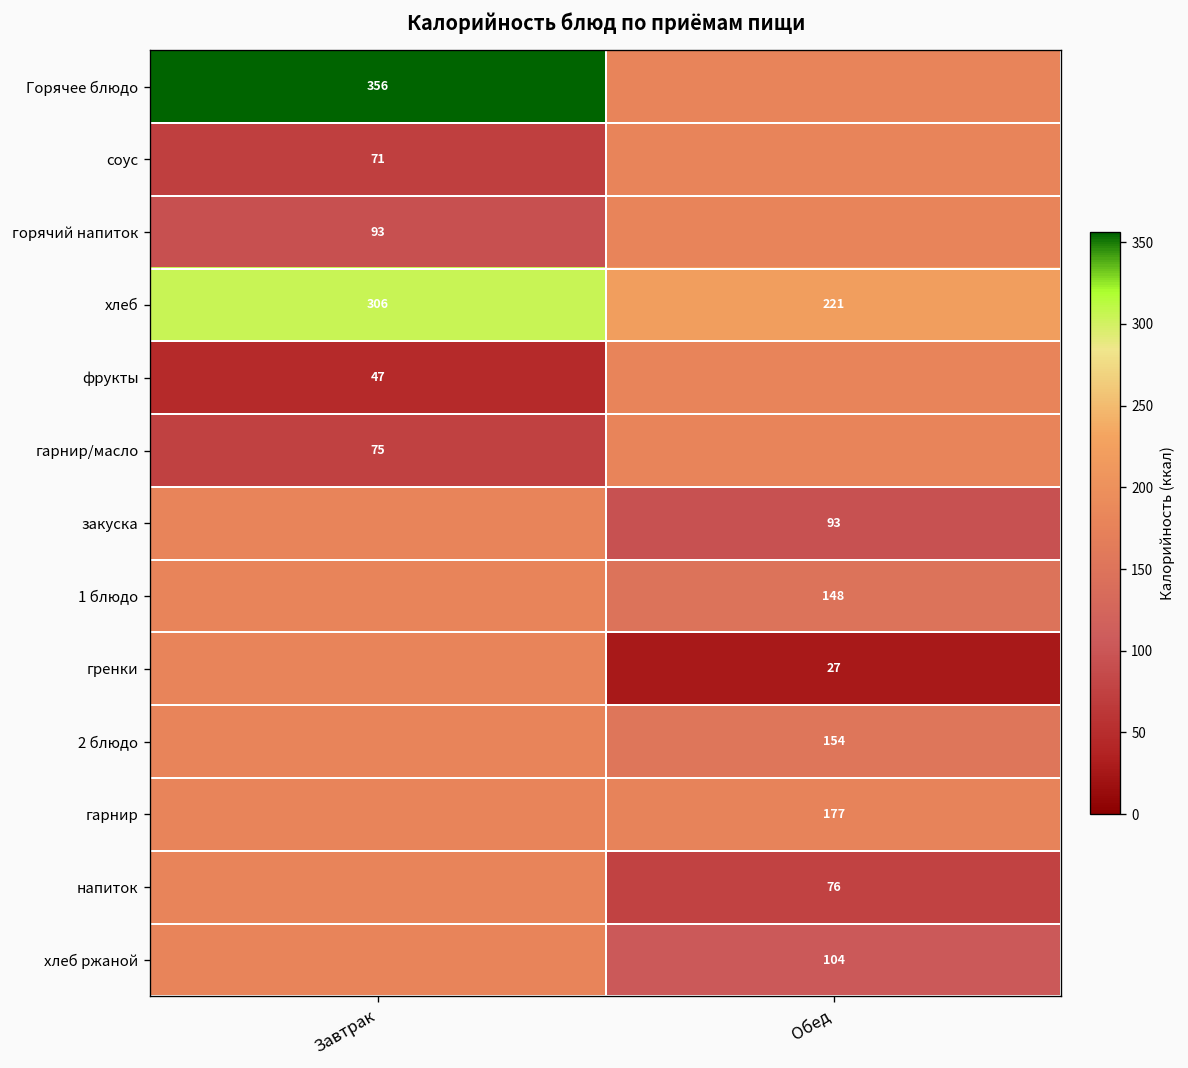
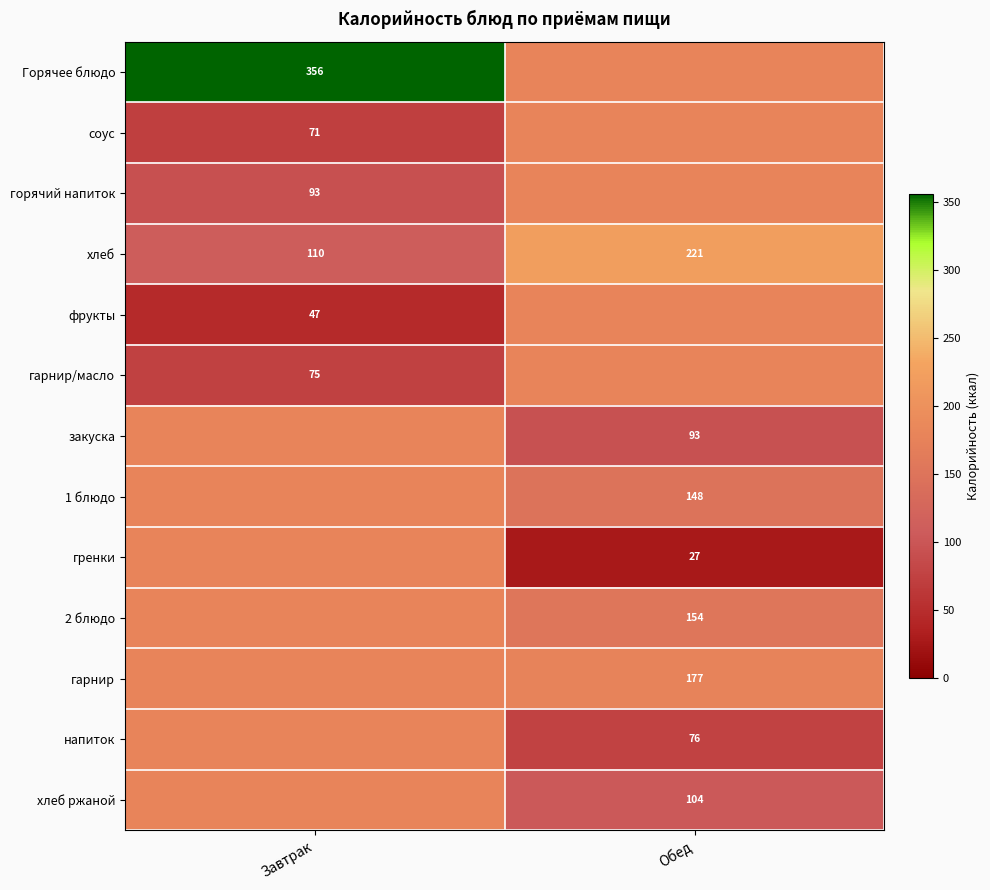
хлеб, Завтрак: 306 -> 110
